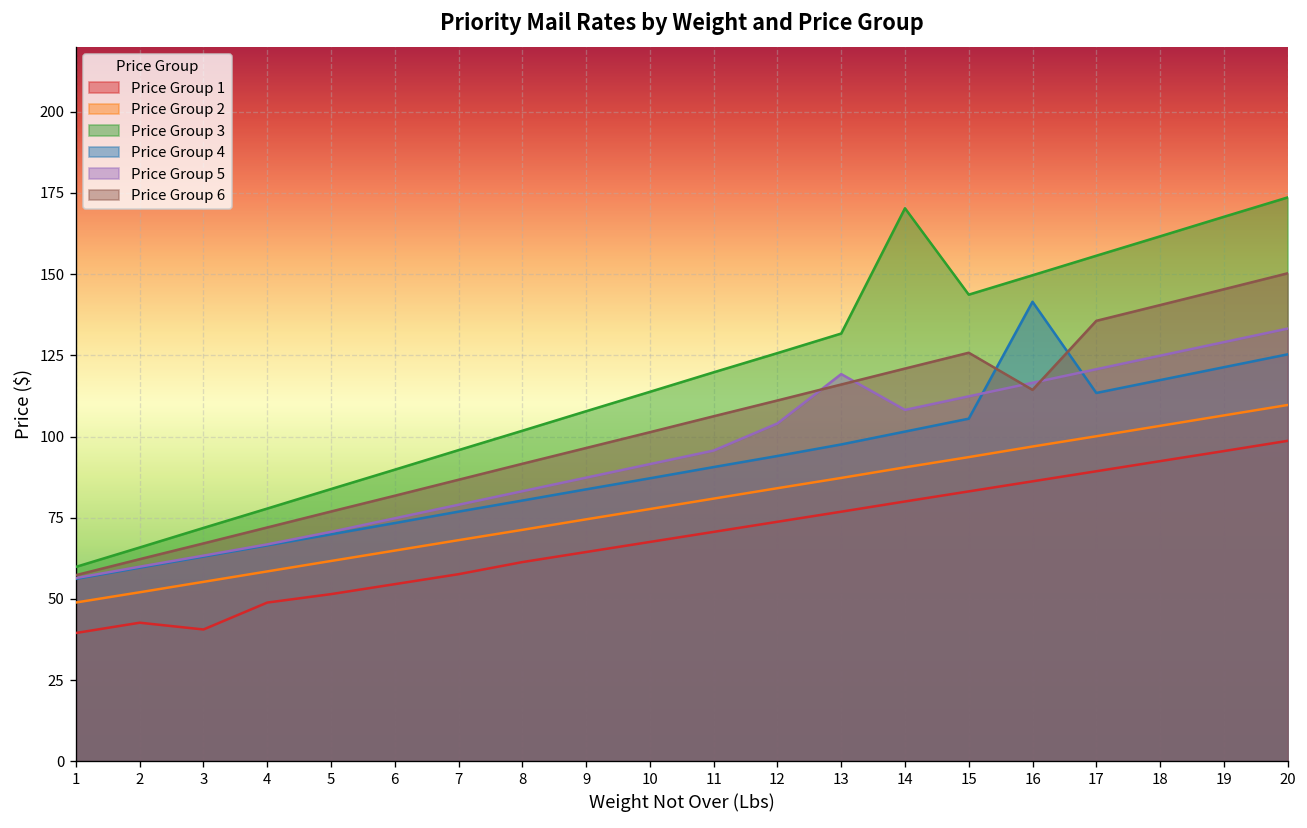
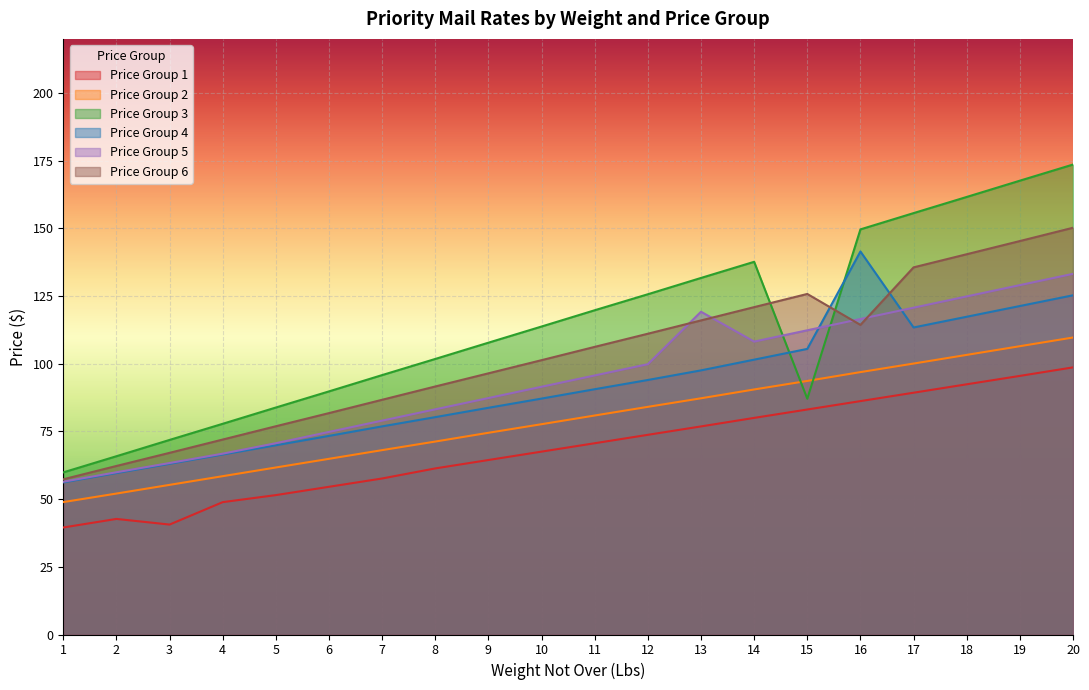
Price Group 5, 12: 104 -> 100
Price Group 3, 14: 170 -> 138
Price Group 3, 15: 144 -> 87
